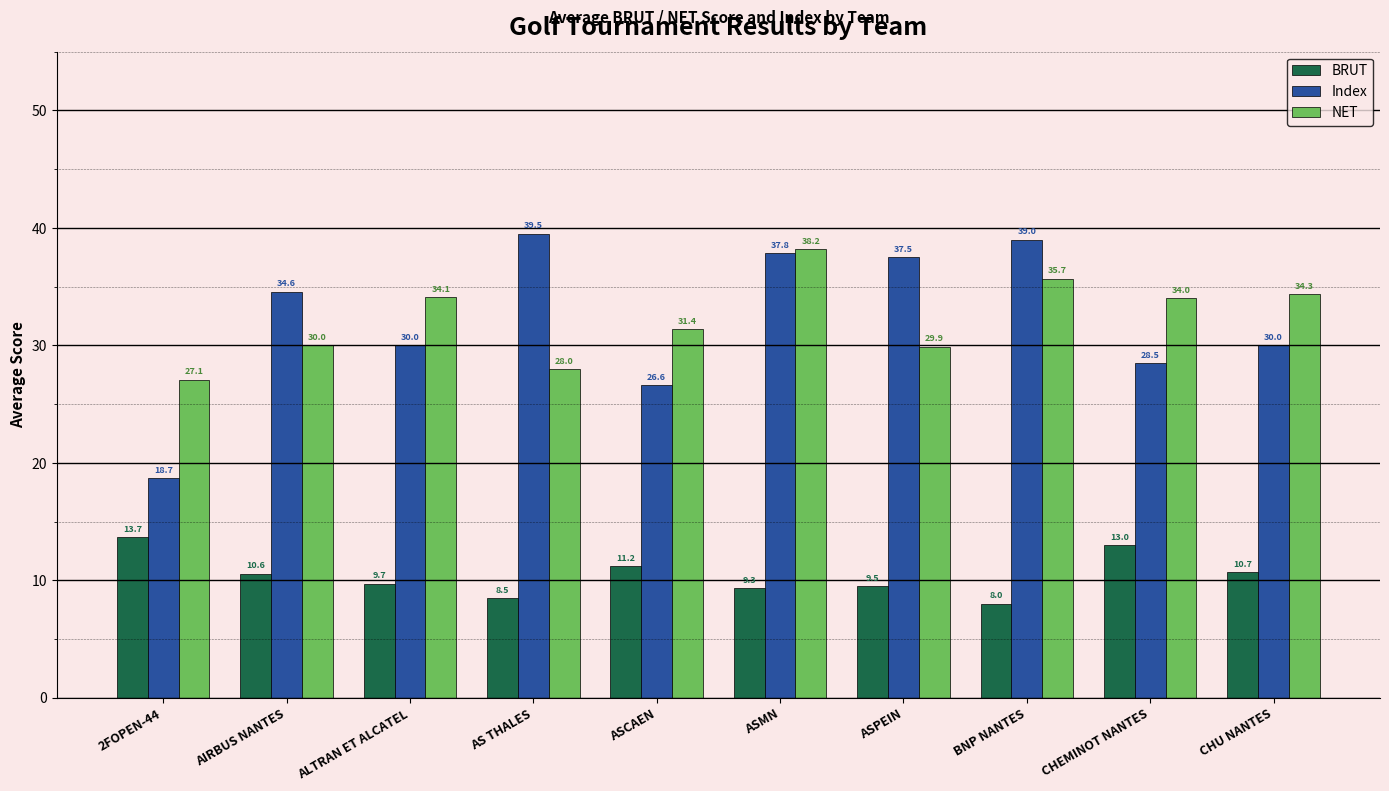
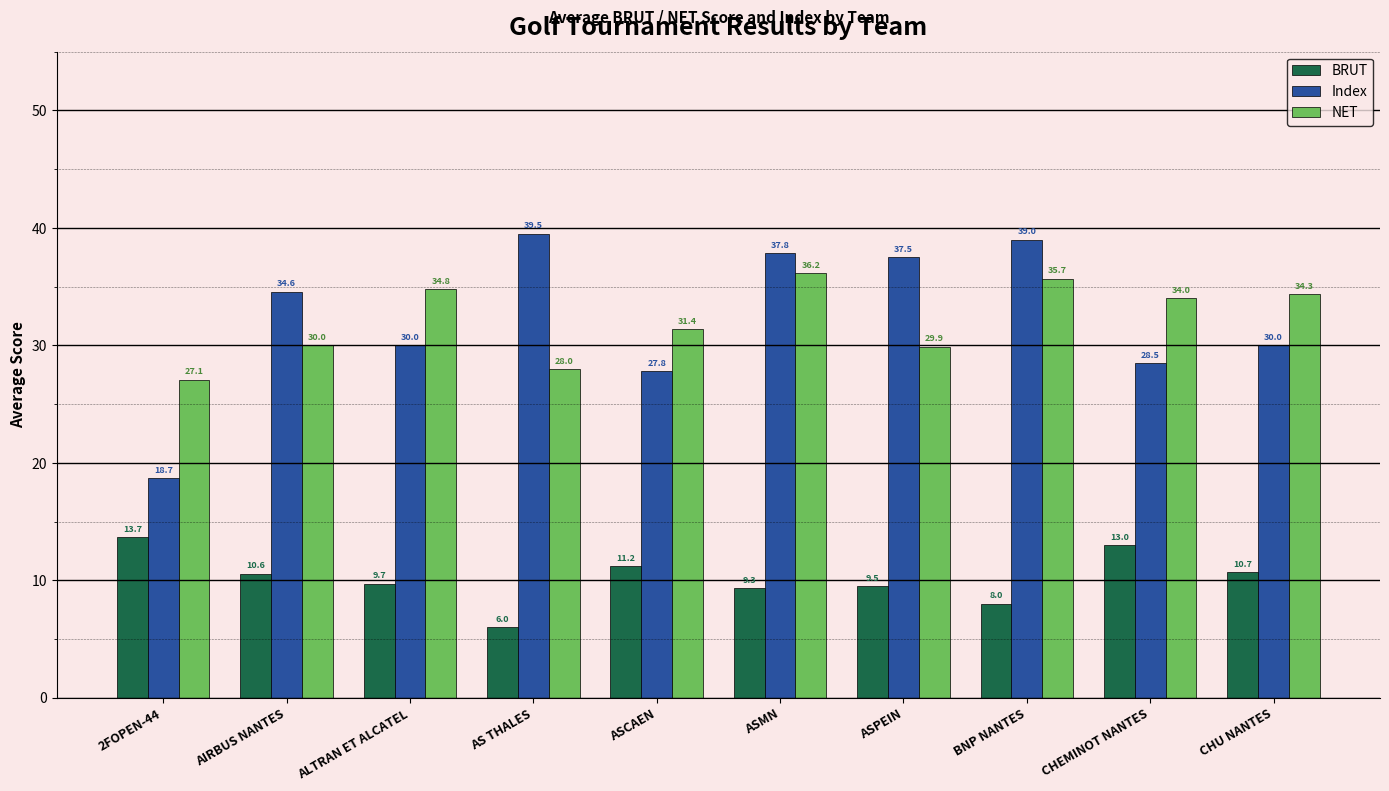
NET, ALTRAN ET ALCATEL: 34.1 -> 34.8
BRUT, AS THALES: 8.5 -> 6.0
Index, ASCAEN: 26.6 -> 27.8
NET, ASMN: 38.2 -> 36.2
